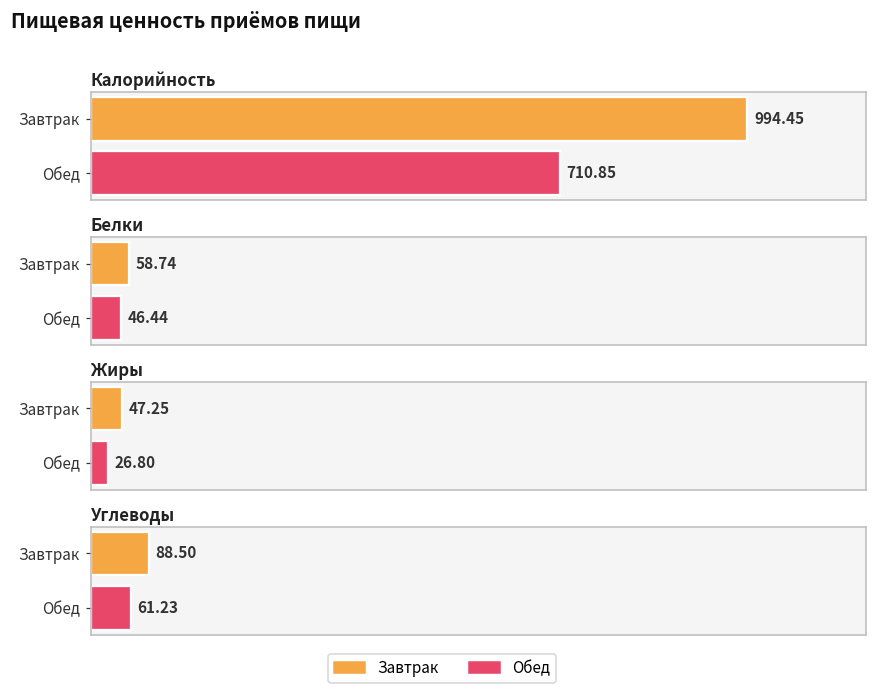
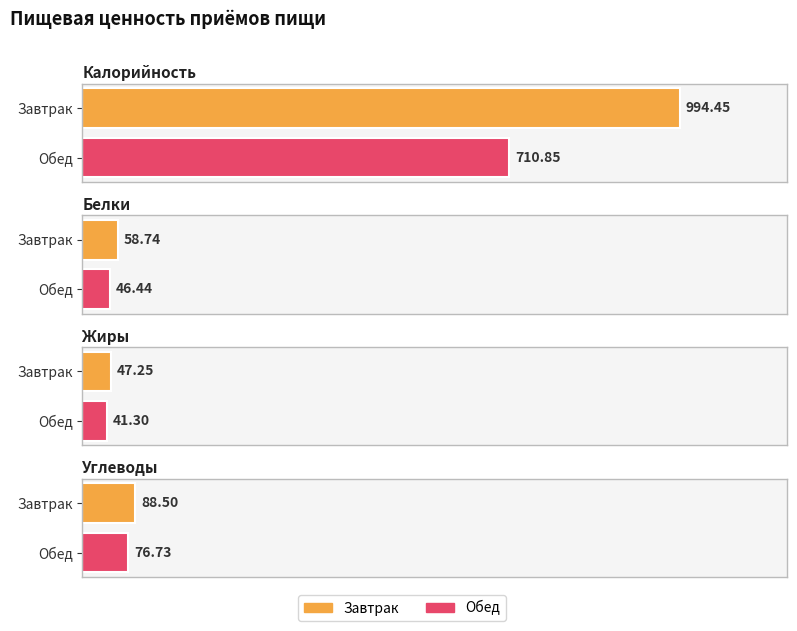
Жиры, Обед: 26.80 -> 41.30
Углеводы, Обед: 61.23 -> 76.73
